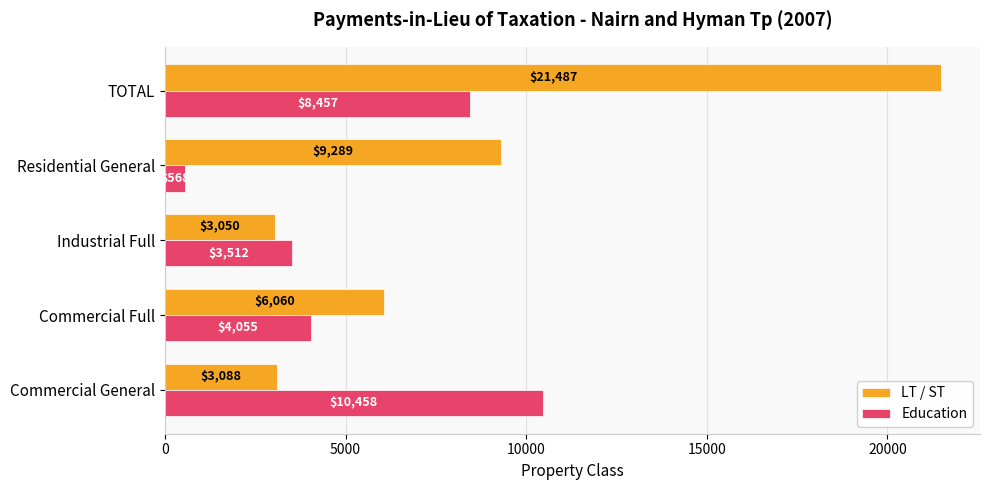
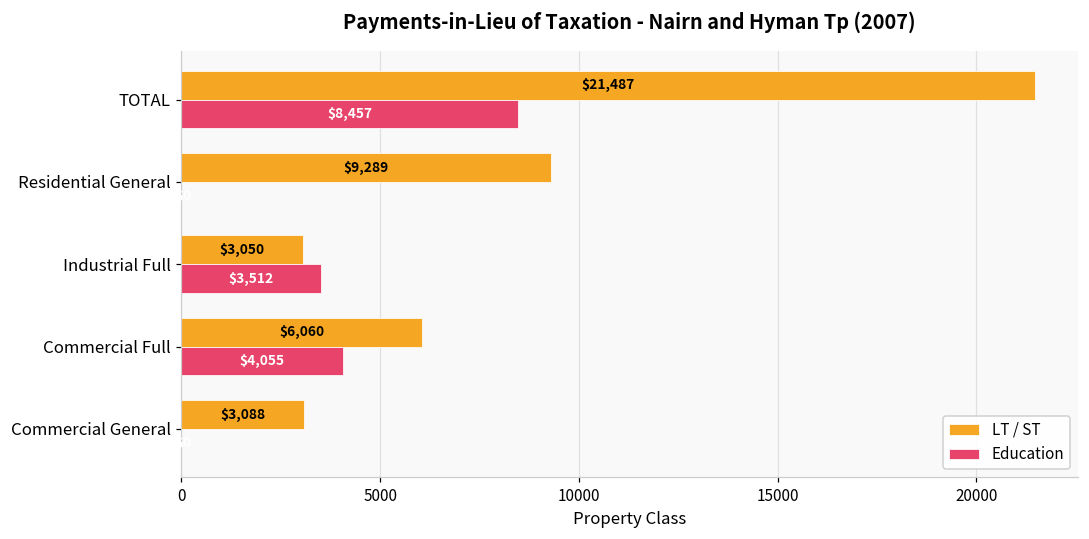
Education, Residential General: 600 -> 0
Education, Commercial General: 10500 -> 0
